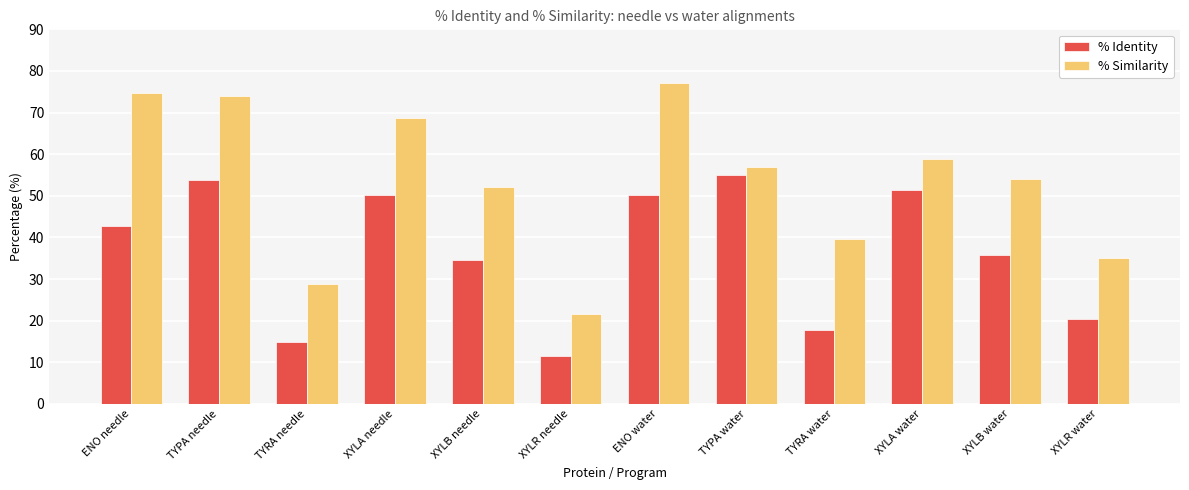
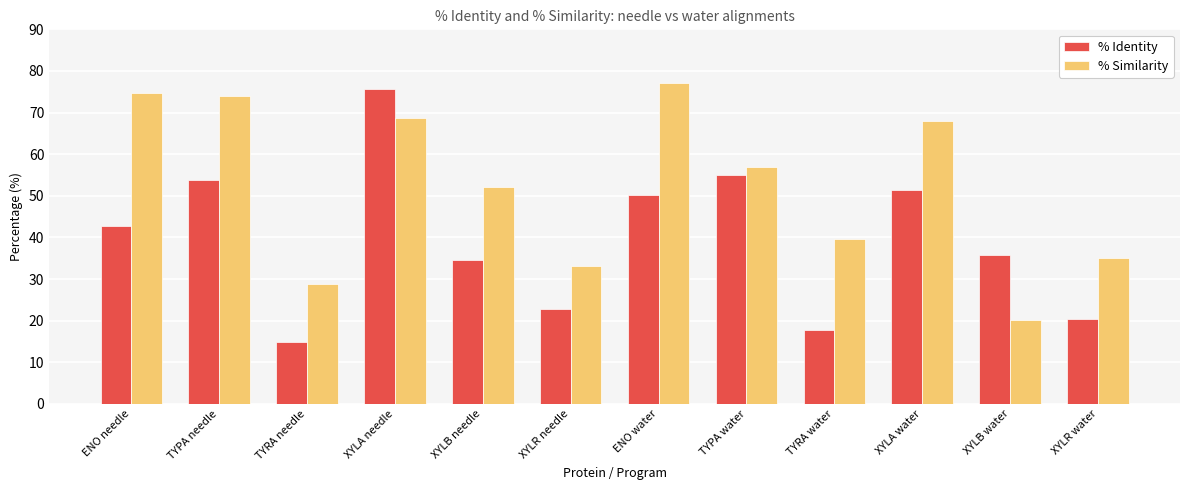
% Identity, XYLA needle: 50 -> 76
% Identity, XYLR needle: 12 -> 23
% Similarity, XYLR needle: 22 -> 33
% Similarity, XYLA water: 59 -> 68
% Similarity, XYLB water: 54 -> 20
